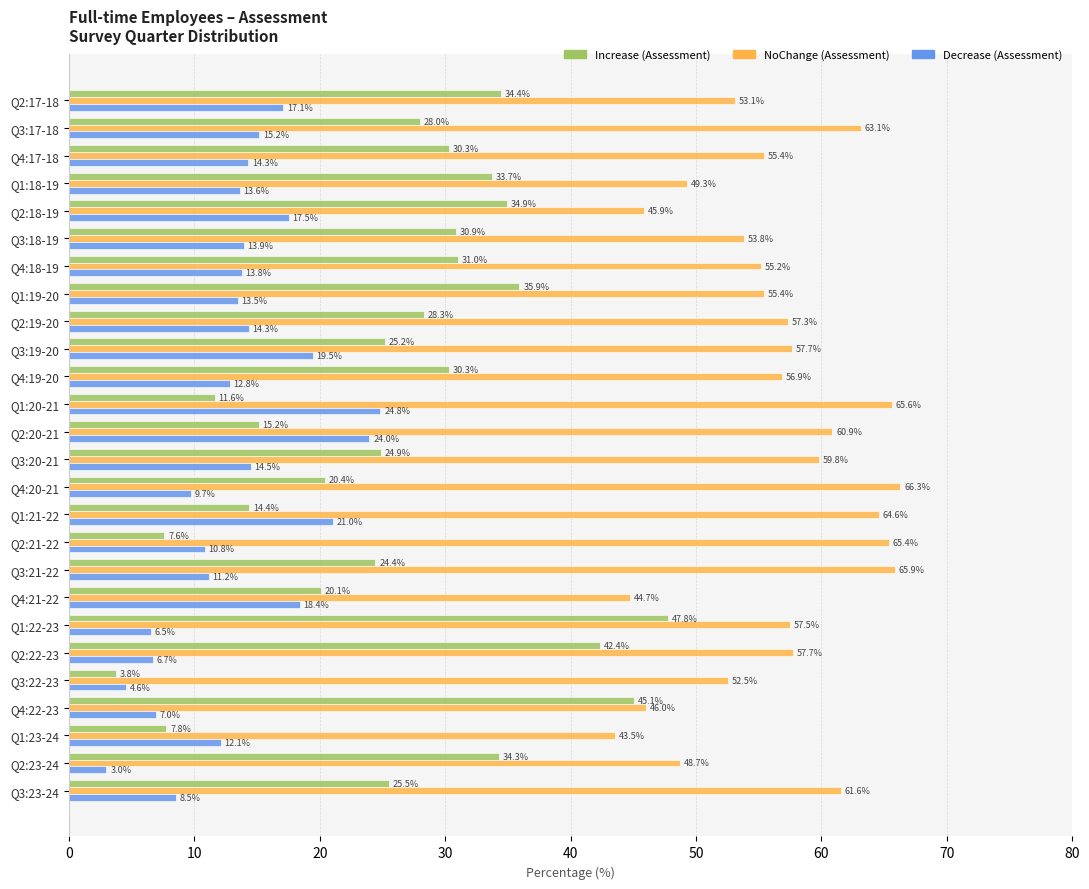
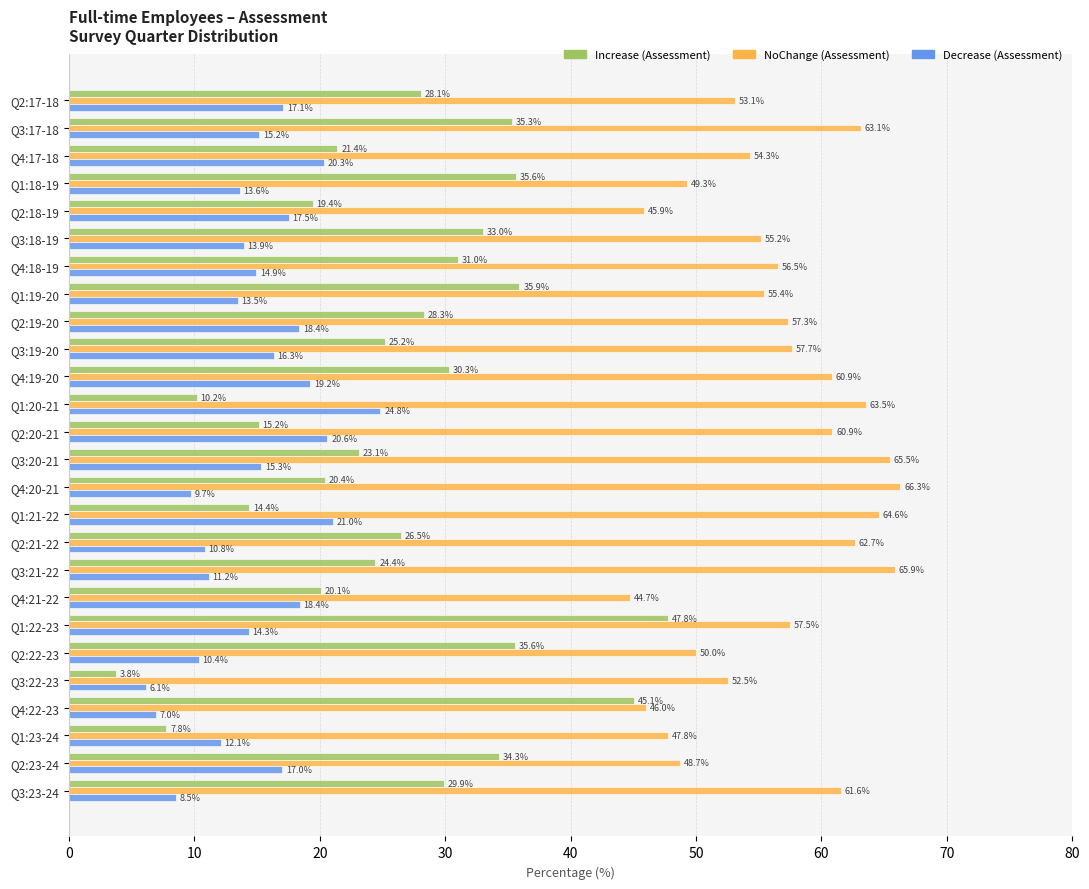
Increase (Assessment), Q2:17-18: 34.4% -> 28.1%
Increase (Assessment), Q3:17-18: 28.0% -> 35.3%
Increase (Assessment), Q4:17-18: 30.3% -> 21.4%
NoChange (Assessment), Q4:17-18: 55.4% -> 54.3%
Decrease (Assessment), Q4:17-18: 14.3% -> 20.3%
Increase (Assessment), Q1:18-19: 33.7% -> 35.6%
Increase (Assessment), Q2:18-19: 34.9% -> 19.4%
Increase (Assessment), Q3:18-19: 30.9% -> 33.0%
NoChange (Assessment), Q3:18-19: 53.8% -> 55.2%
NoChange (Assessment), Q4:18-19: 55.2% -> 56.5%
Decrease (Assessment), Q4:18-19: 13.8% -> 14.9%
Decrease (Assessment), Q2:19-20: 14.3% -> 18.4%
Decrease (Assessment), Q3:19-20: 19.5% -> 16.3%
NoChange (Assessment), Q4:19-20: 56.9% -> 60.9%
Decrease (Assessment), Q4:19-20: 12.8% -> 19.2%
Increase (Assessment), Q1:20-21: 11.6% -> 10.2%
NoChange (Assessment), Q1:20-21: 65.6% -> 63.5%
Decrease (Assessment), Q2:20-21: 24.0% -> 20.6%
Increase (Assessment), Q3:20-21: 24.9% -> 23.1%
NoChange (Assessment), Q3:20-21: 59.8% -> 65.5%
Decrease (Assessment), Q3:20-21: 14.5% -> 15.3%
Increase (Assessment), Q2:21-22: 7.6% -> 26.5%
NoChange (Assessment), Q2:21-22: 65.4% -> 62.7%
Decrease (Assessment), Q1:22-23: 6.5% -> 14.3%
Increase (Assessment), Q2:22-23: 42.4% -> 35.6%
NoChange (Assessment), Q2:22-23: 57.7% -> 50.0%
Decrease (Assessment), Q2:22-23: 6.7% -> 10.4%
Decrease (Assessment), Q3:22-23: 4.6% -> 6.1%
NoChange (Assessment), Q1:23-24: 43.5% -> 47.8%
Decrease (Assessment), Q2:23-24: 3.0% -> 17.0%
Increase (Assessment), Q3:23-24: 25.5% -> 29.9%
